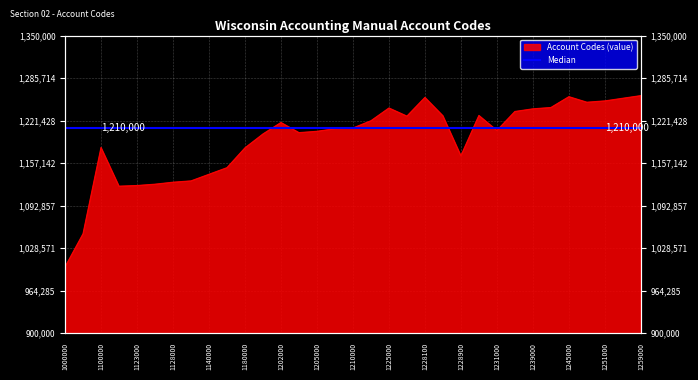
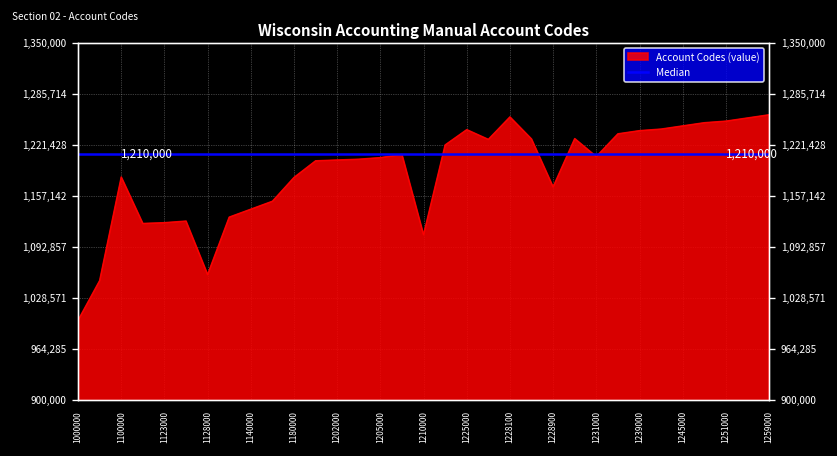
1128000: 1,130,000 -> 1,060,000
1202000: 1,220,000 -> 1,200,000
1210000: 1,210,000 -> 1,110,000
1245000: 1,260,000 -> 1,250,000
